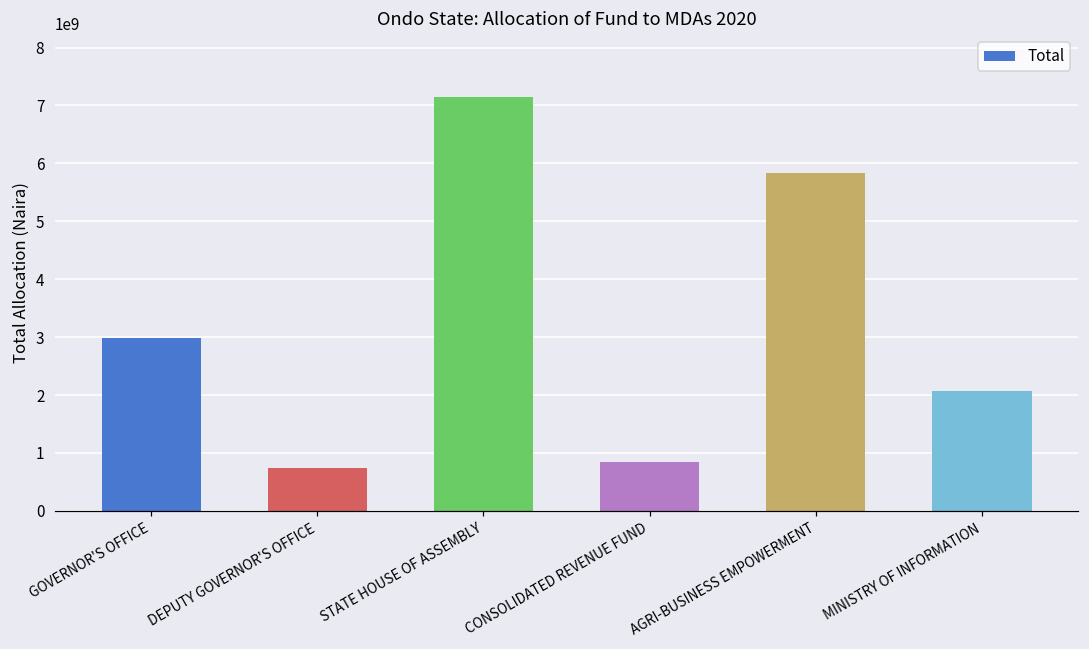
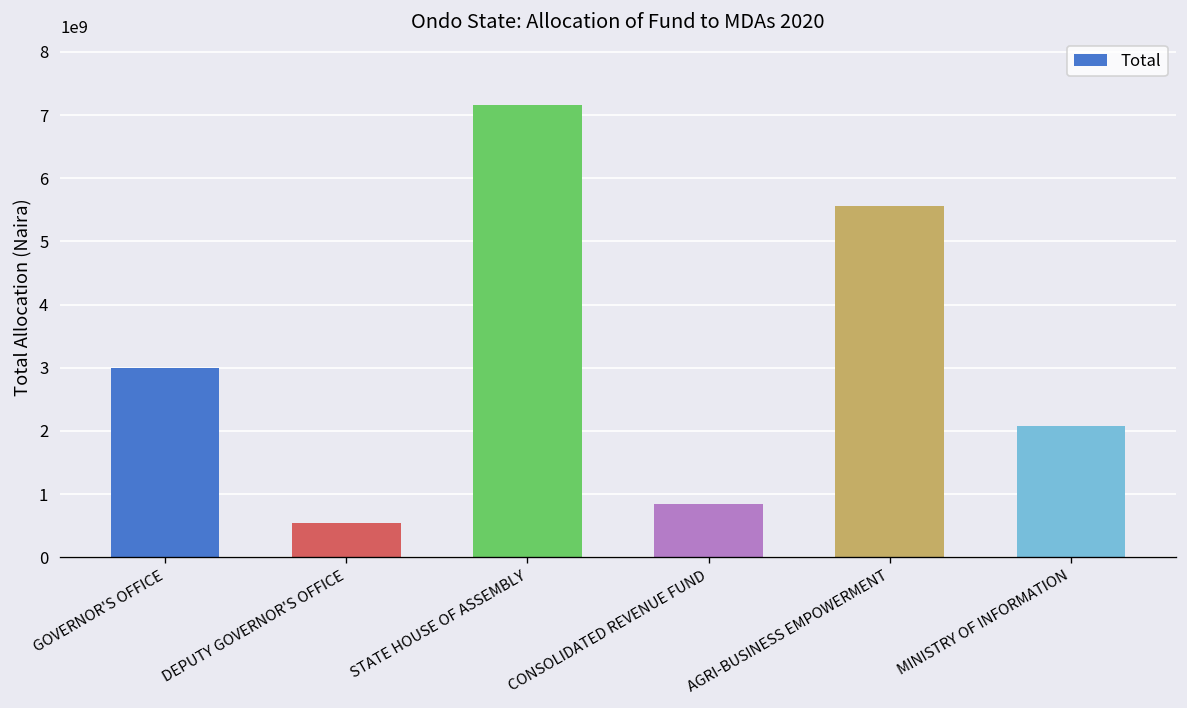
DEPUTY GOVERNOR'S OFFICE: 700000000 -> 500000000
AGRI-BUSINESS EMPOWERMENT: 5800000000 -> 5600000000
